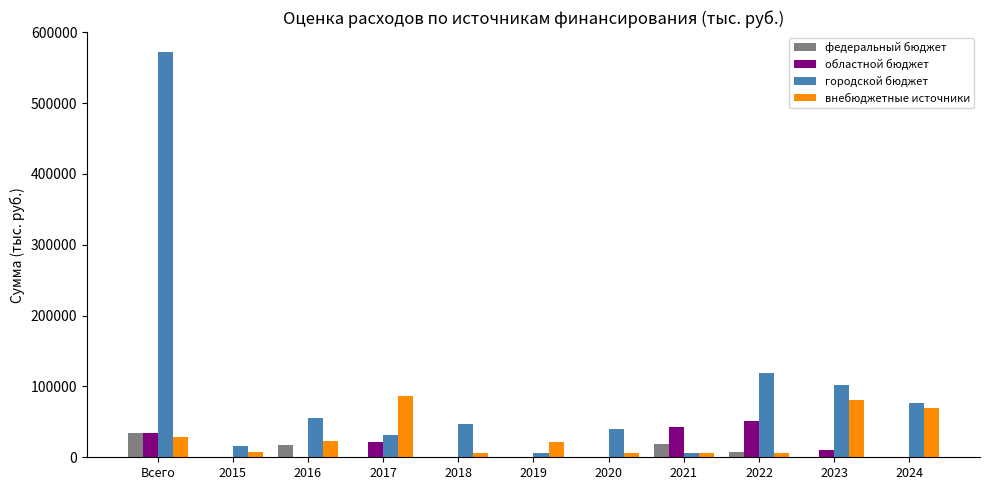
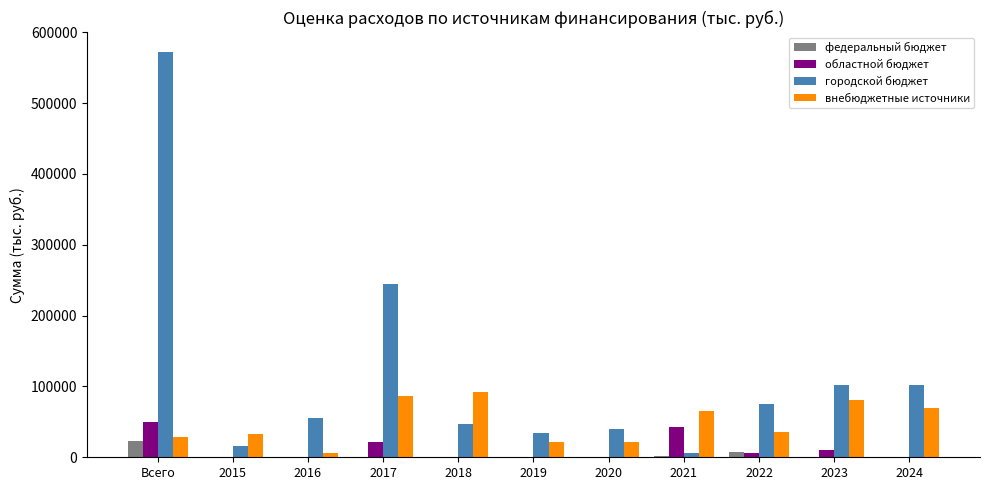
федеральный бюджет, Всего: 30000 -> 20000
областной бюджет, Всего: 30000 -> 50000
внебюджетные источники, 2015: 10000 -> 30000
федеральный бюджет, 2016: 20000 -> 0
внебюджетные источники, 2016: 20000 -> 10000
городской бюджет, 2017: 30000 -> 240000
внебюджетные источники, 2018: 10000 -> 90000
городской бюджет, 2019: 10000 -> 30000
внебюджетные источники, 2020: 10000 -> 20000
федеральный бюджет, 2021: 20000 -> 0
внебюджетные источники, 2021: 10000 -> 70000
областной бюджет, 2022: 50000 -> 10000
городской бюджет, 2022: 120000 -> 80000
внебюджетные источники, 2022: 10000 -> 40000
городской бюджет, 2024: 80000 -> 100000
